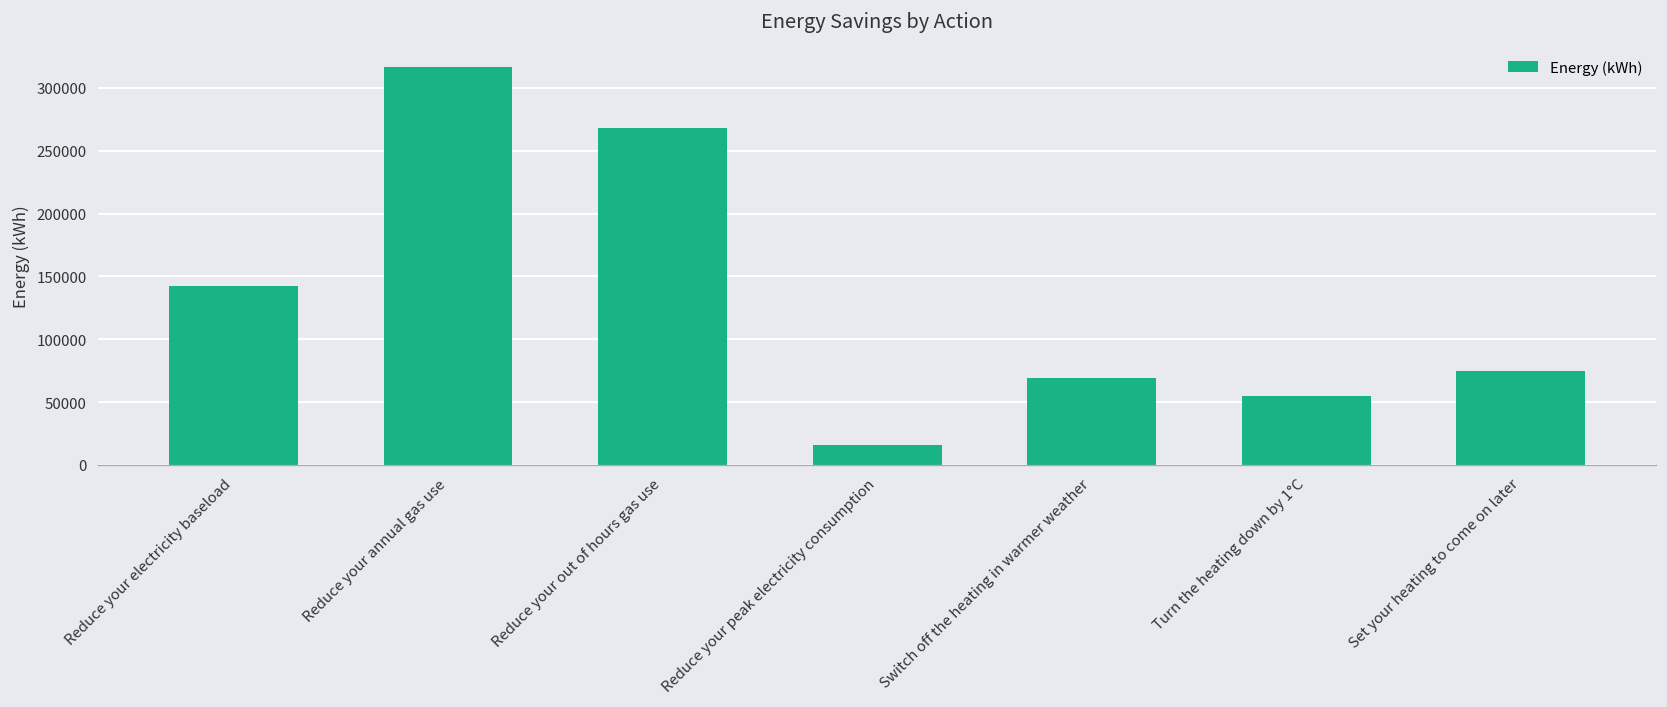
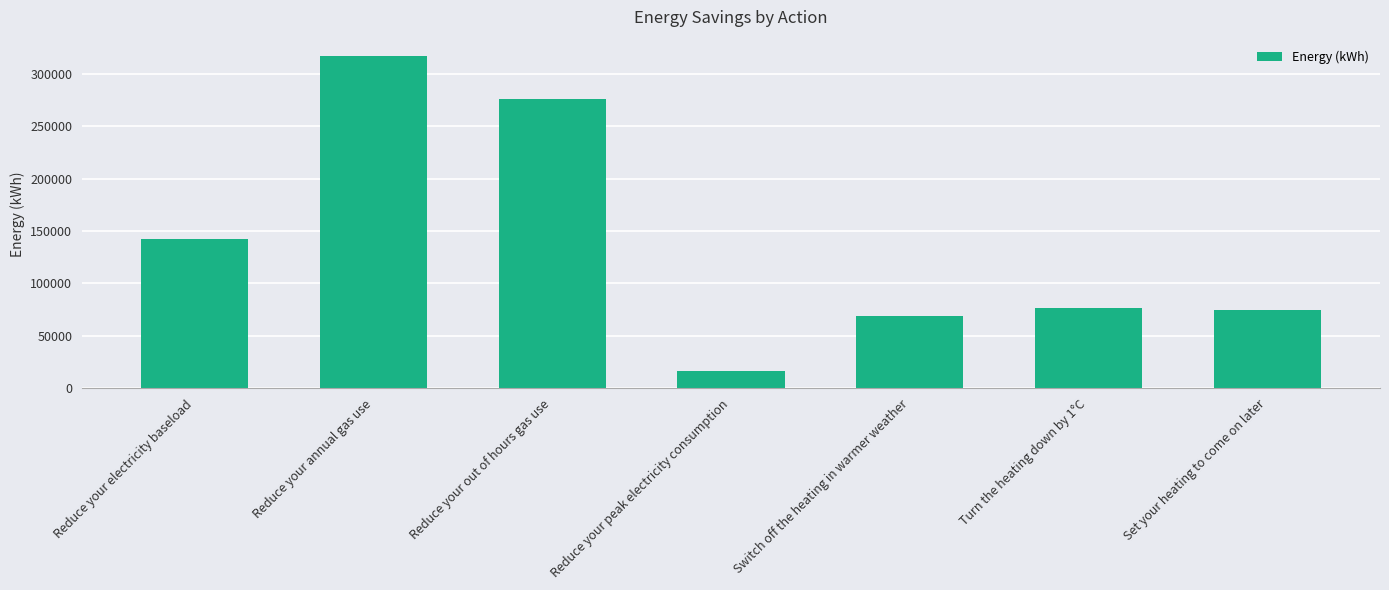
Reduce your out of hours gas use: 268000 -> 276000
Turn the heating down by 1°C: 55000 -> 77000
